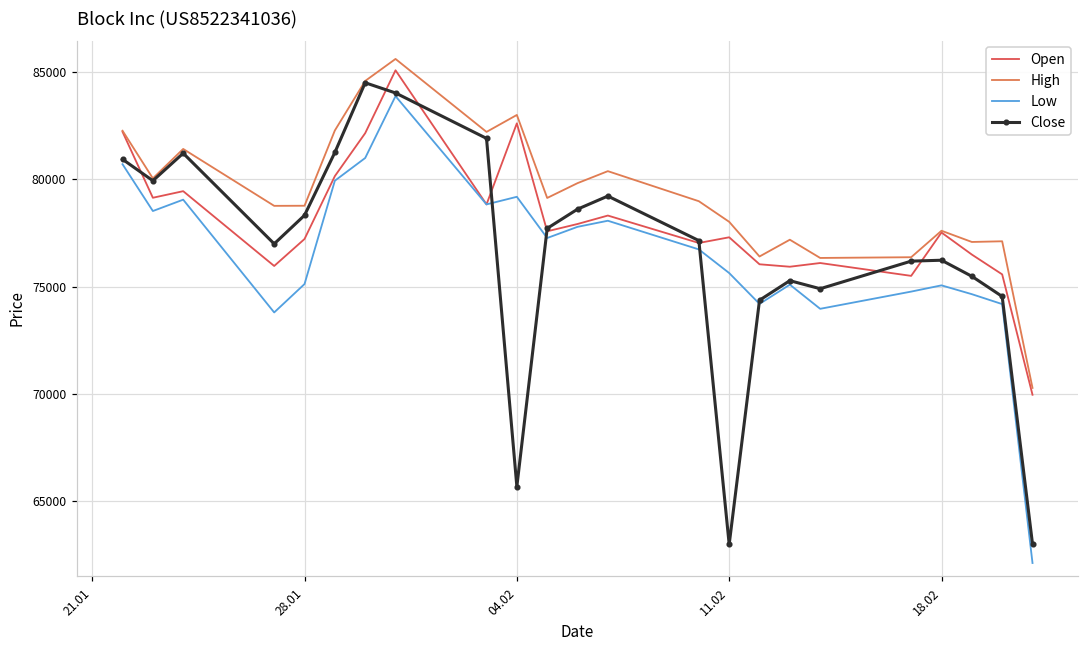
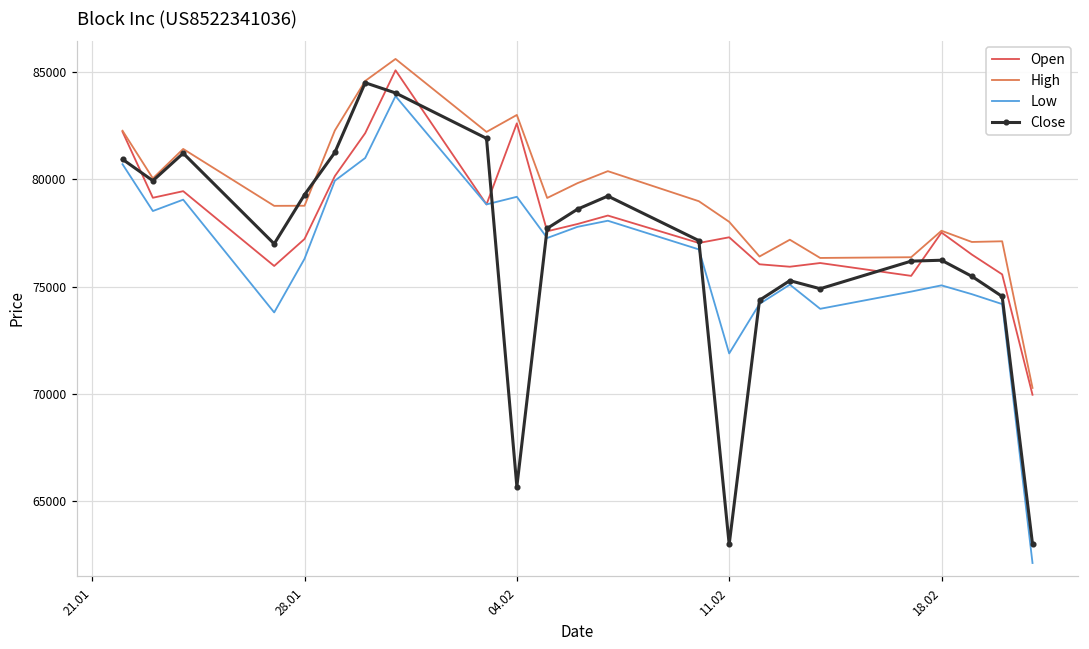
Low, 28.01: 75100 -> 76300
Close, 28.01: 78300 -> 79300
Low, 11.02: 75600 -> 71900
